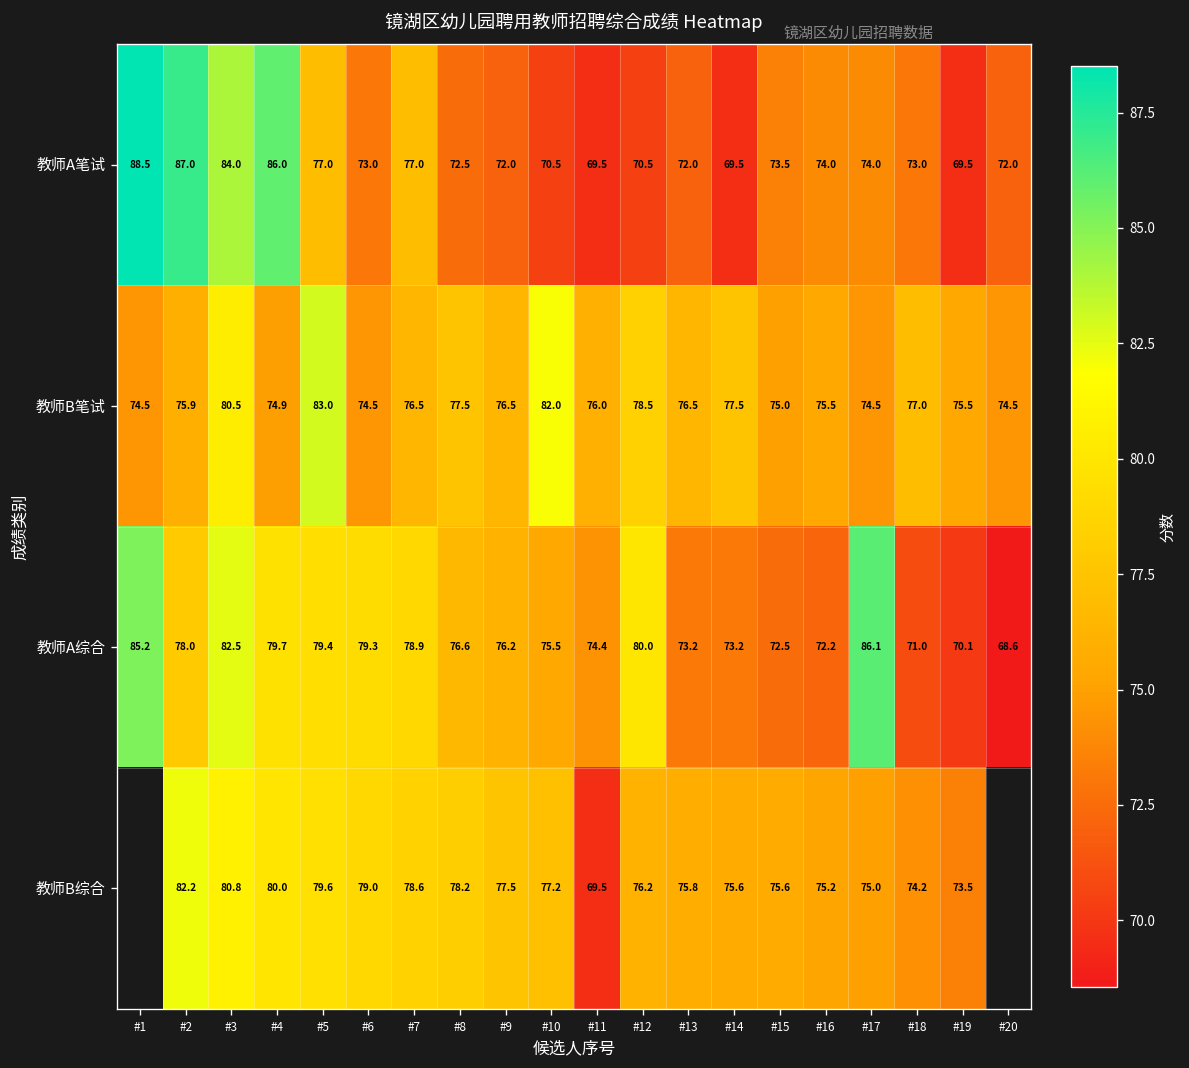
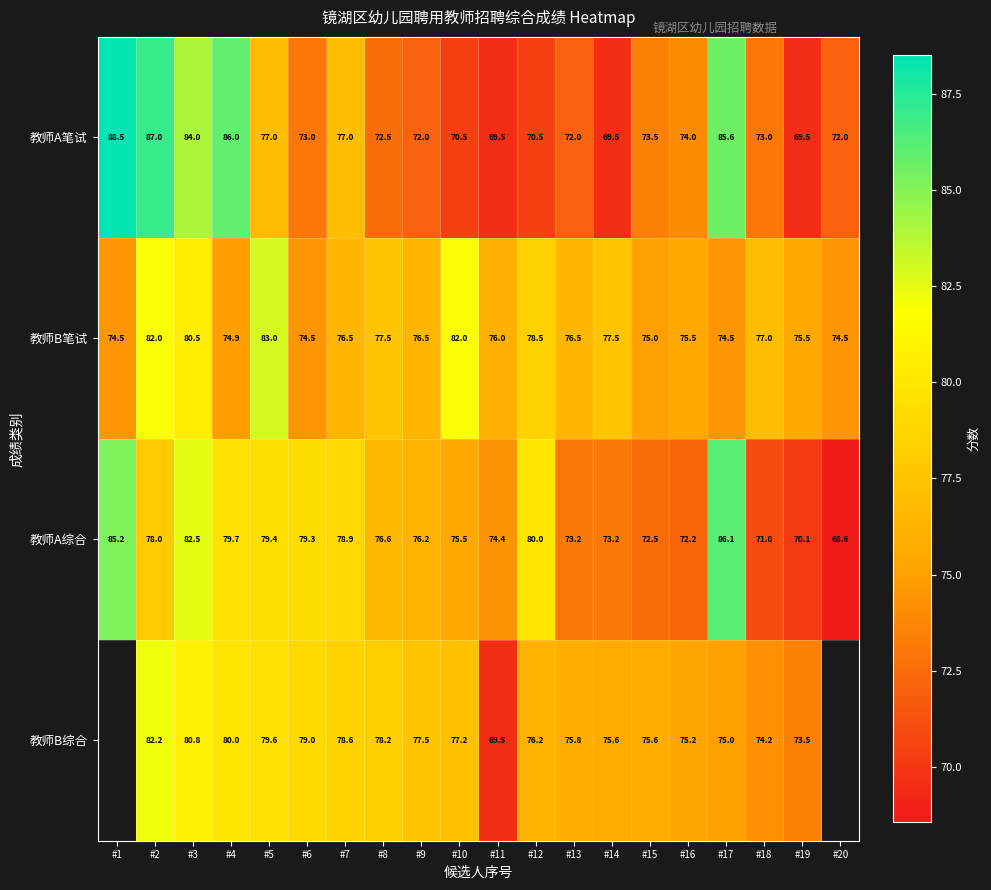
教师A笔试, #17: 74.0 -> 85.6
教师B笔试, #2: 75.9 -> 82.0
